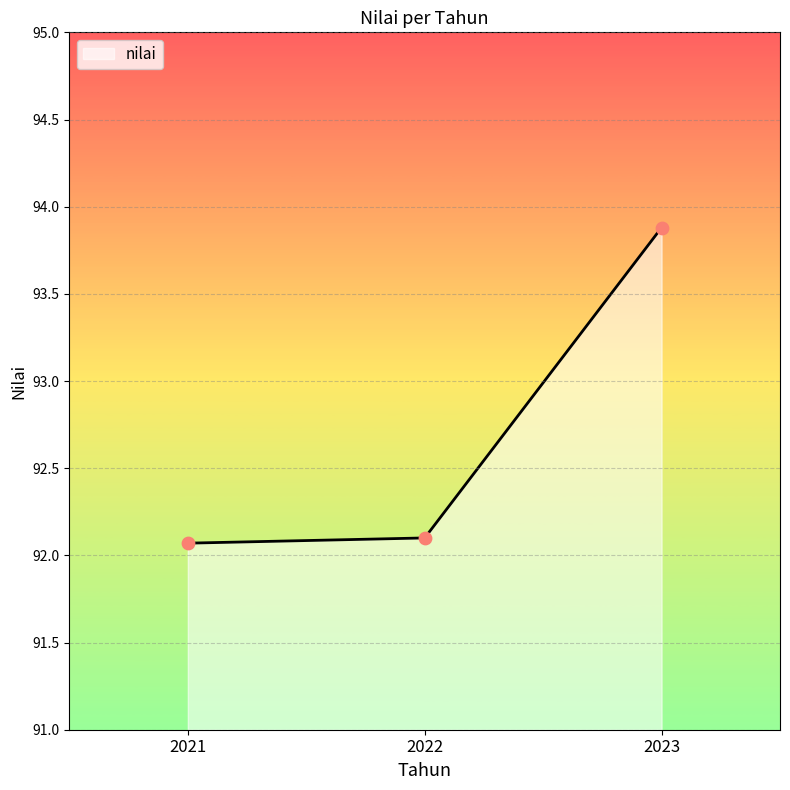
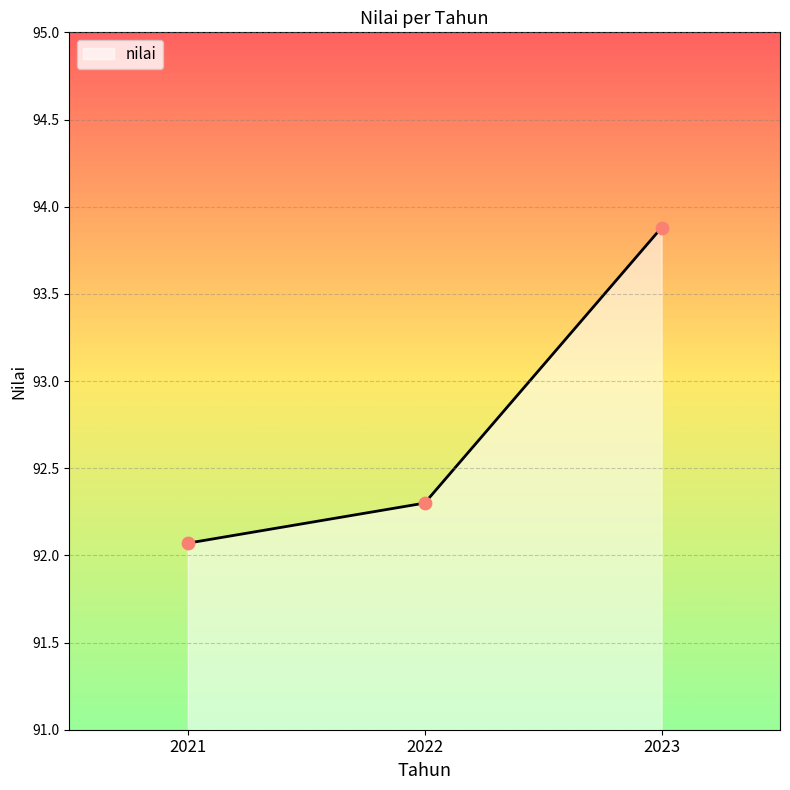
2022: 92.1 -> 92.3
